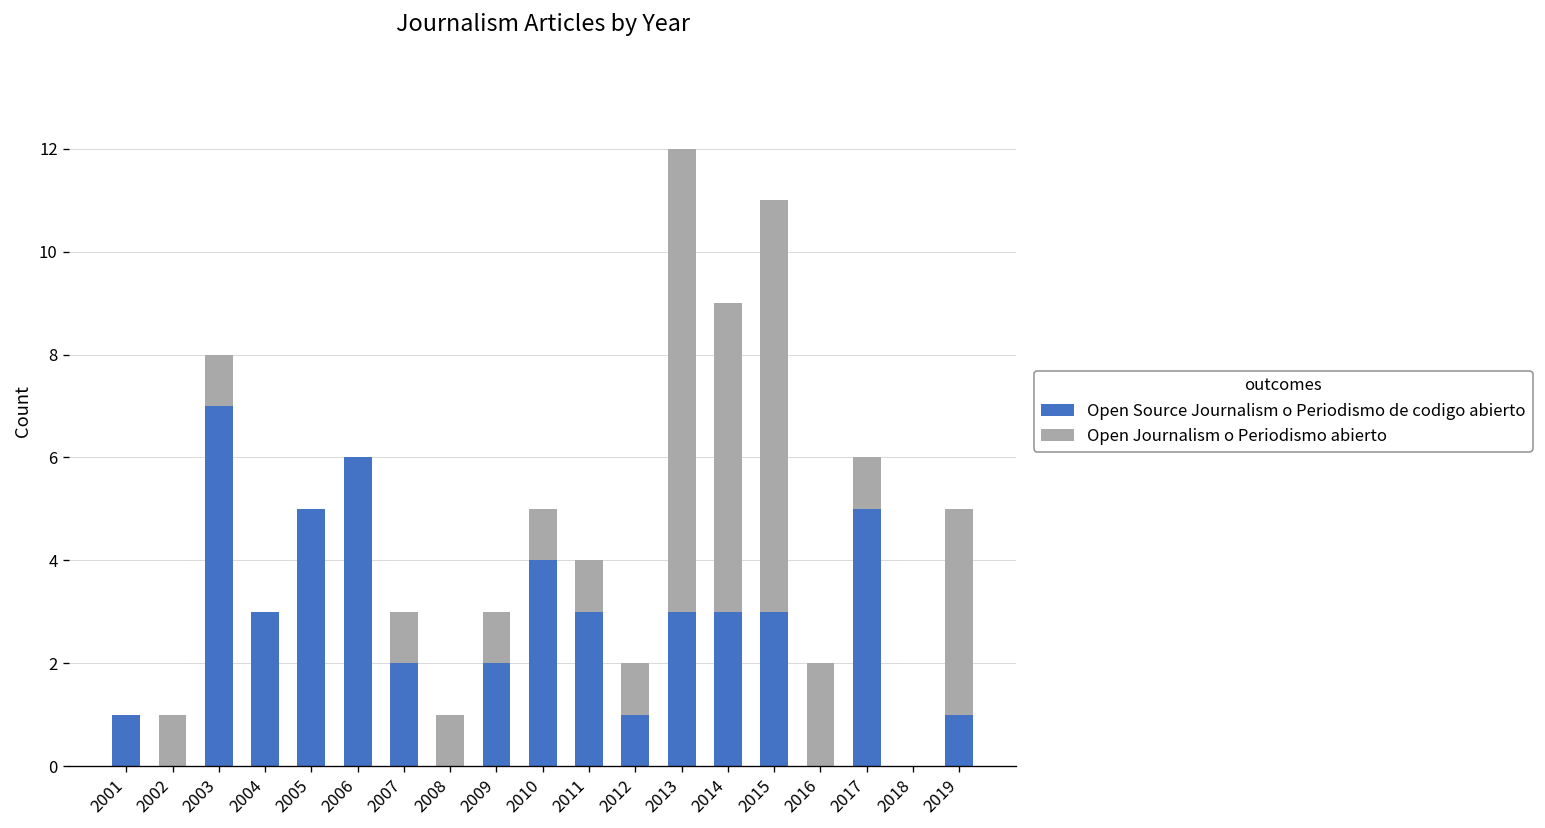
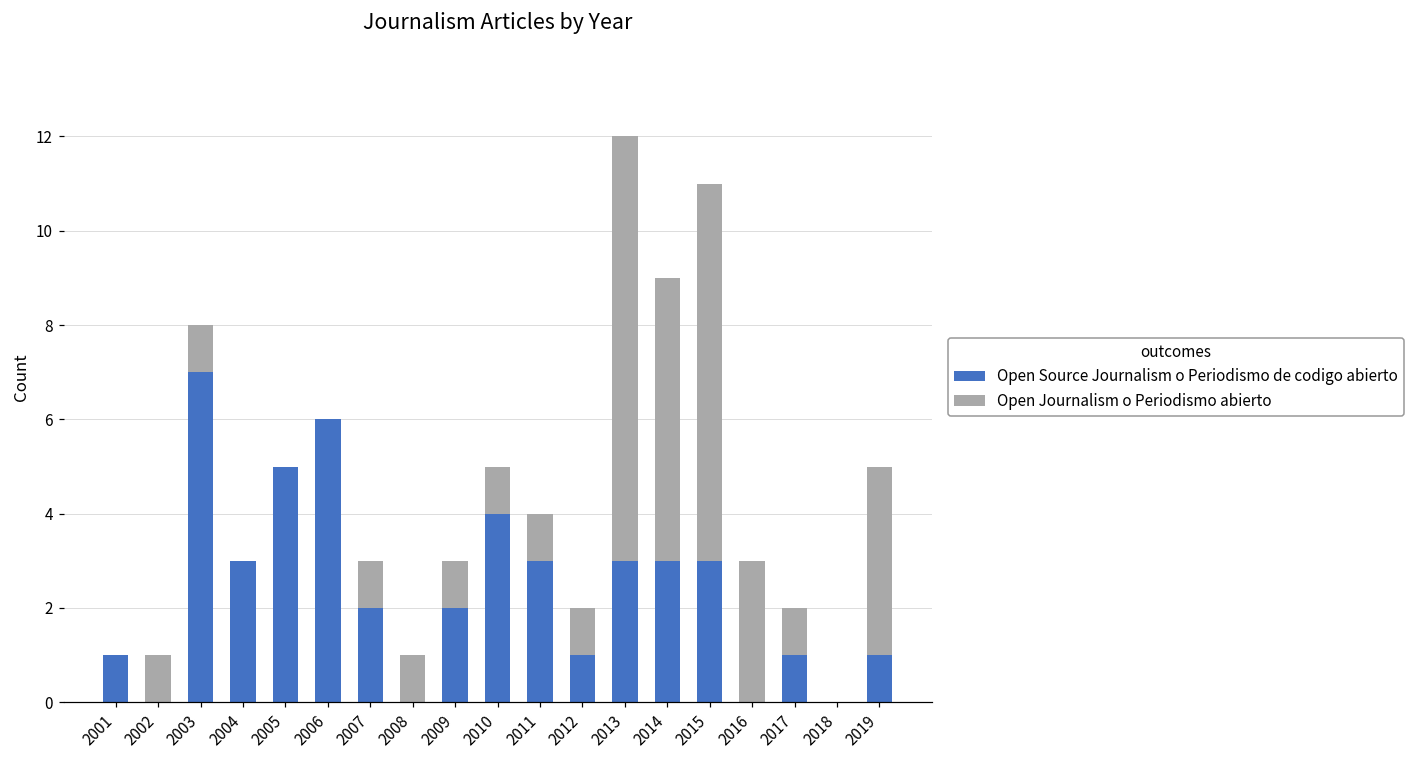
Open Journalism o Periodismo abierto, 2016: 2 -> 3
Open Source Journalism o Periodismo de codigo abierto, 2017: 5 -> 1
